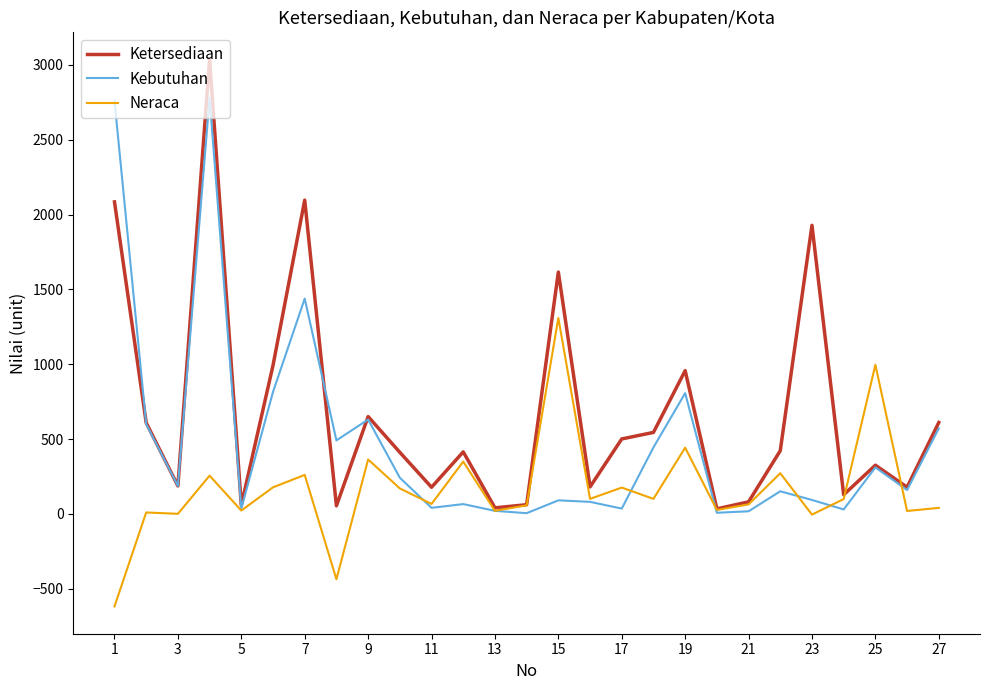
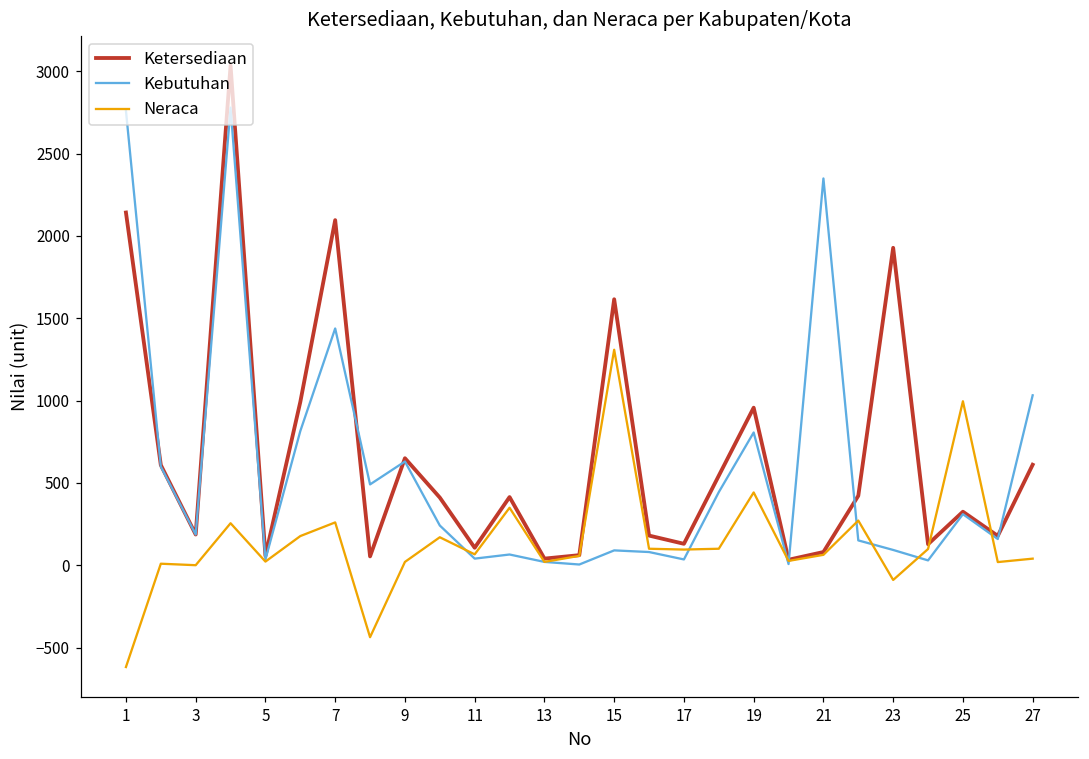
Ketersediaan, 1: 2080 -> 2140
Neraca, 9: 360 -> 20
Ketersediaan, 11: 180 -> 110
Ketersediaan, 17: 500 -> 130
Neraca, 17: 180 -> 100
Kebutuhan, 21: 20 -> 2350
Neraca, 23: -10 -> -90
Kebutuhan, 27: 570 -> 1030
